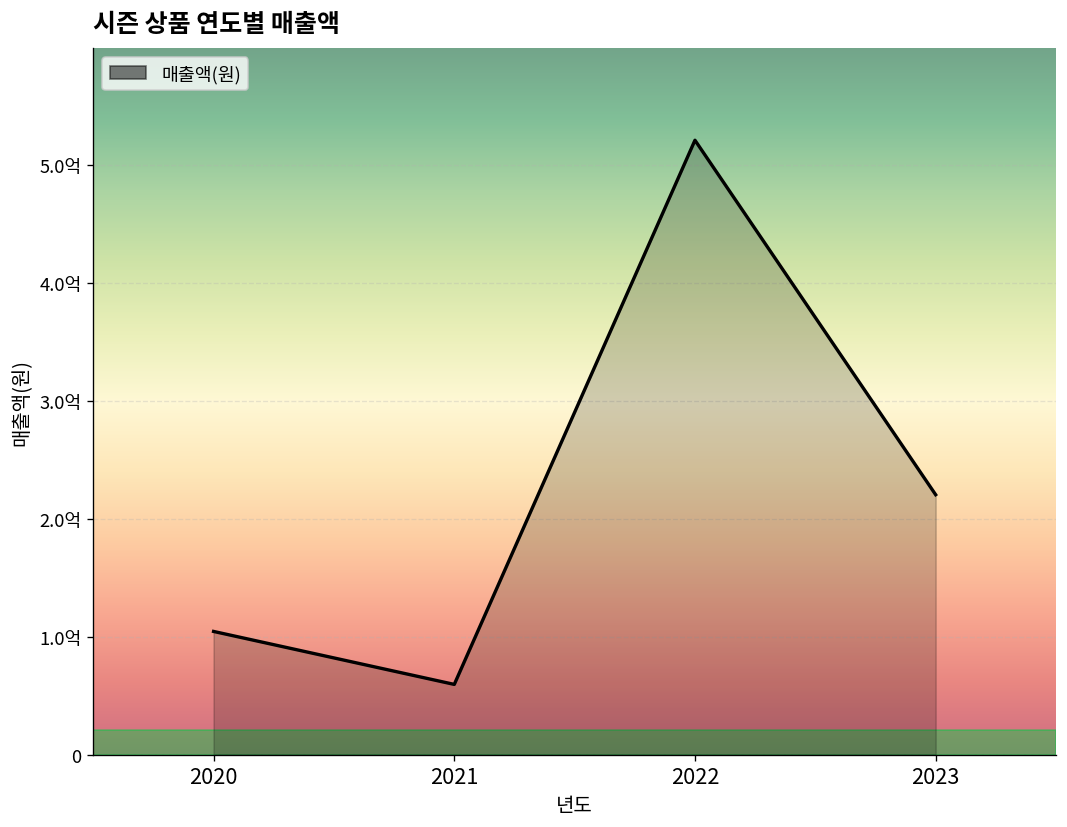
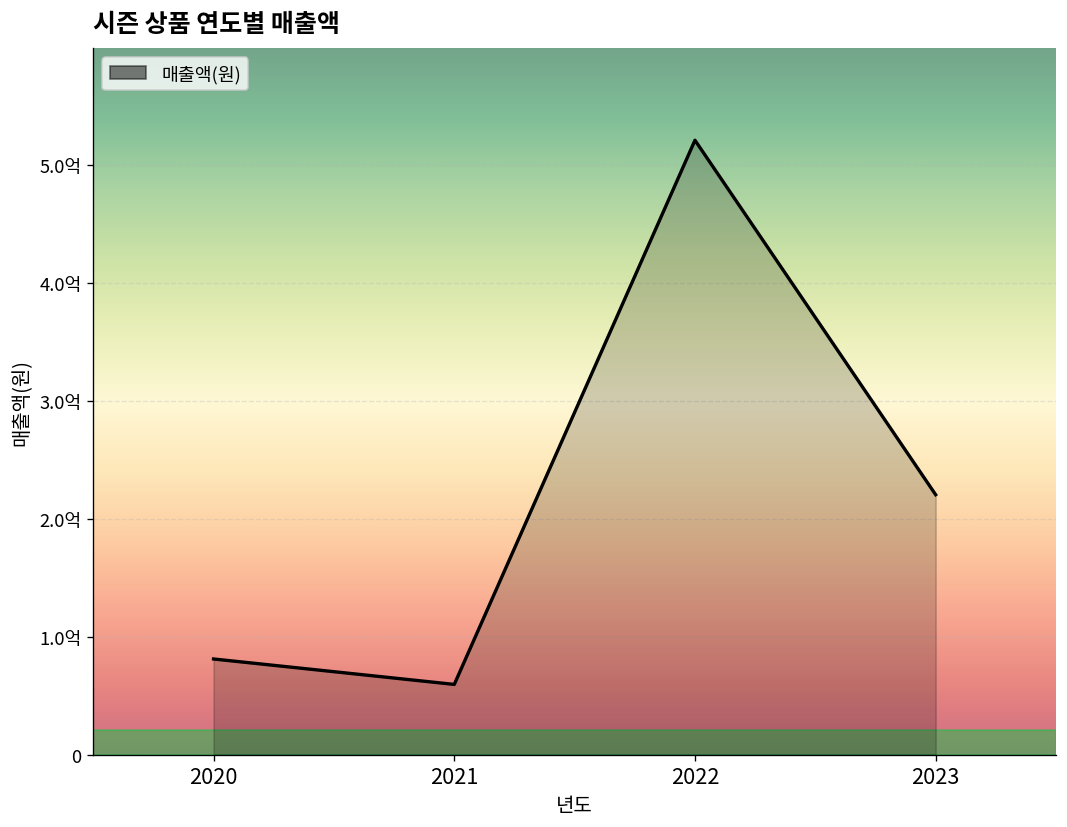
2020: 1.0억 -> 0.8억
